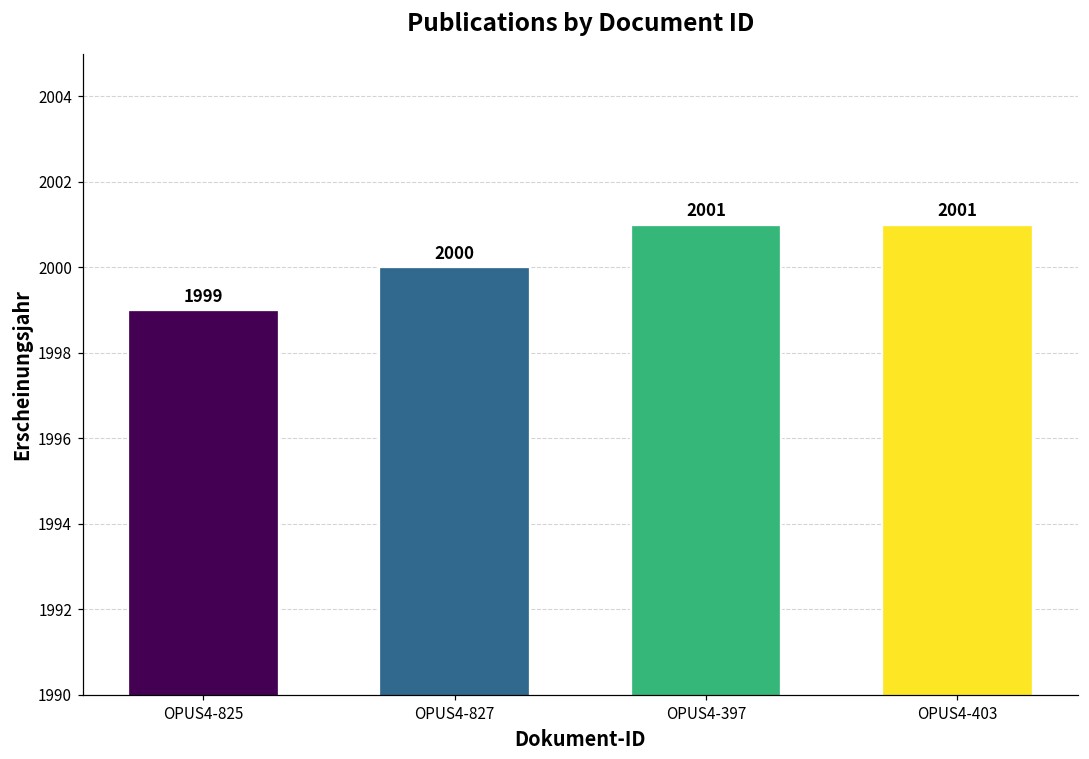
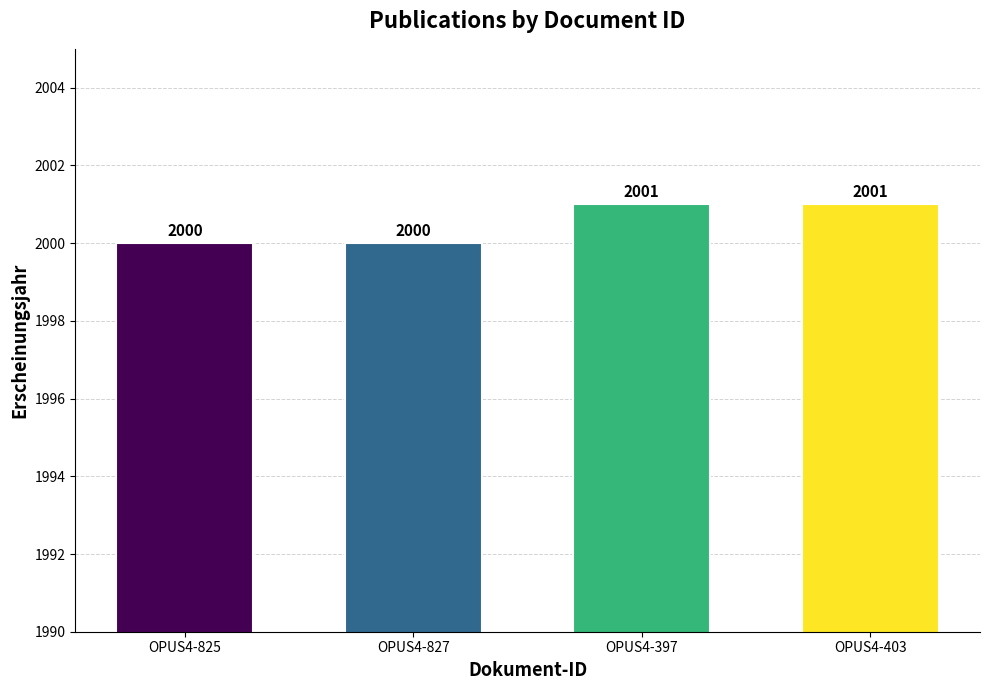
OPUS4-825: 1999 -> 2000
